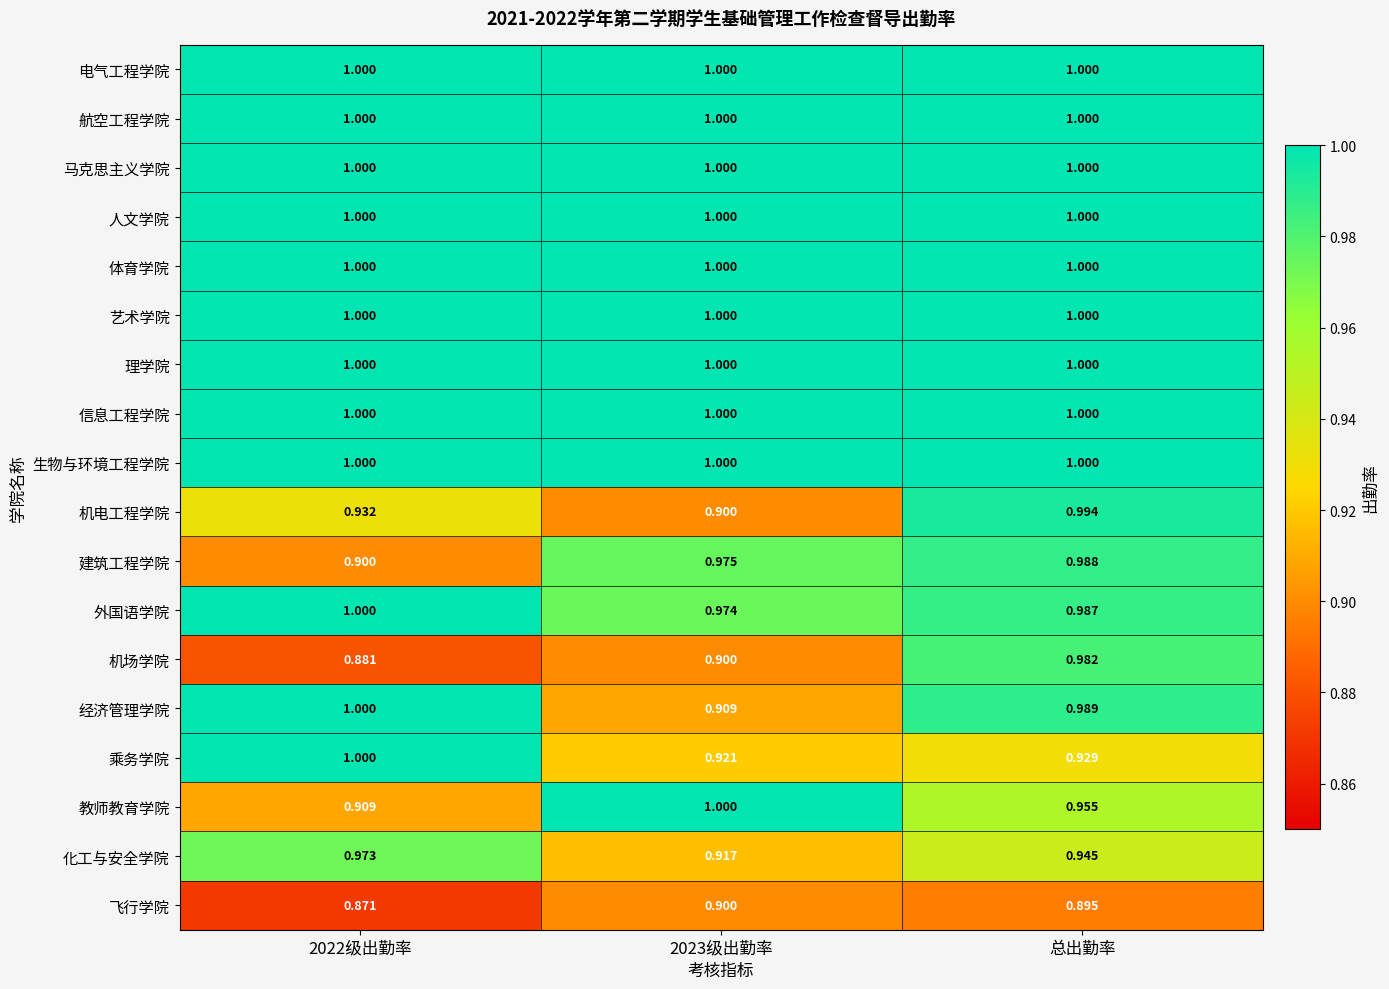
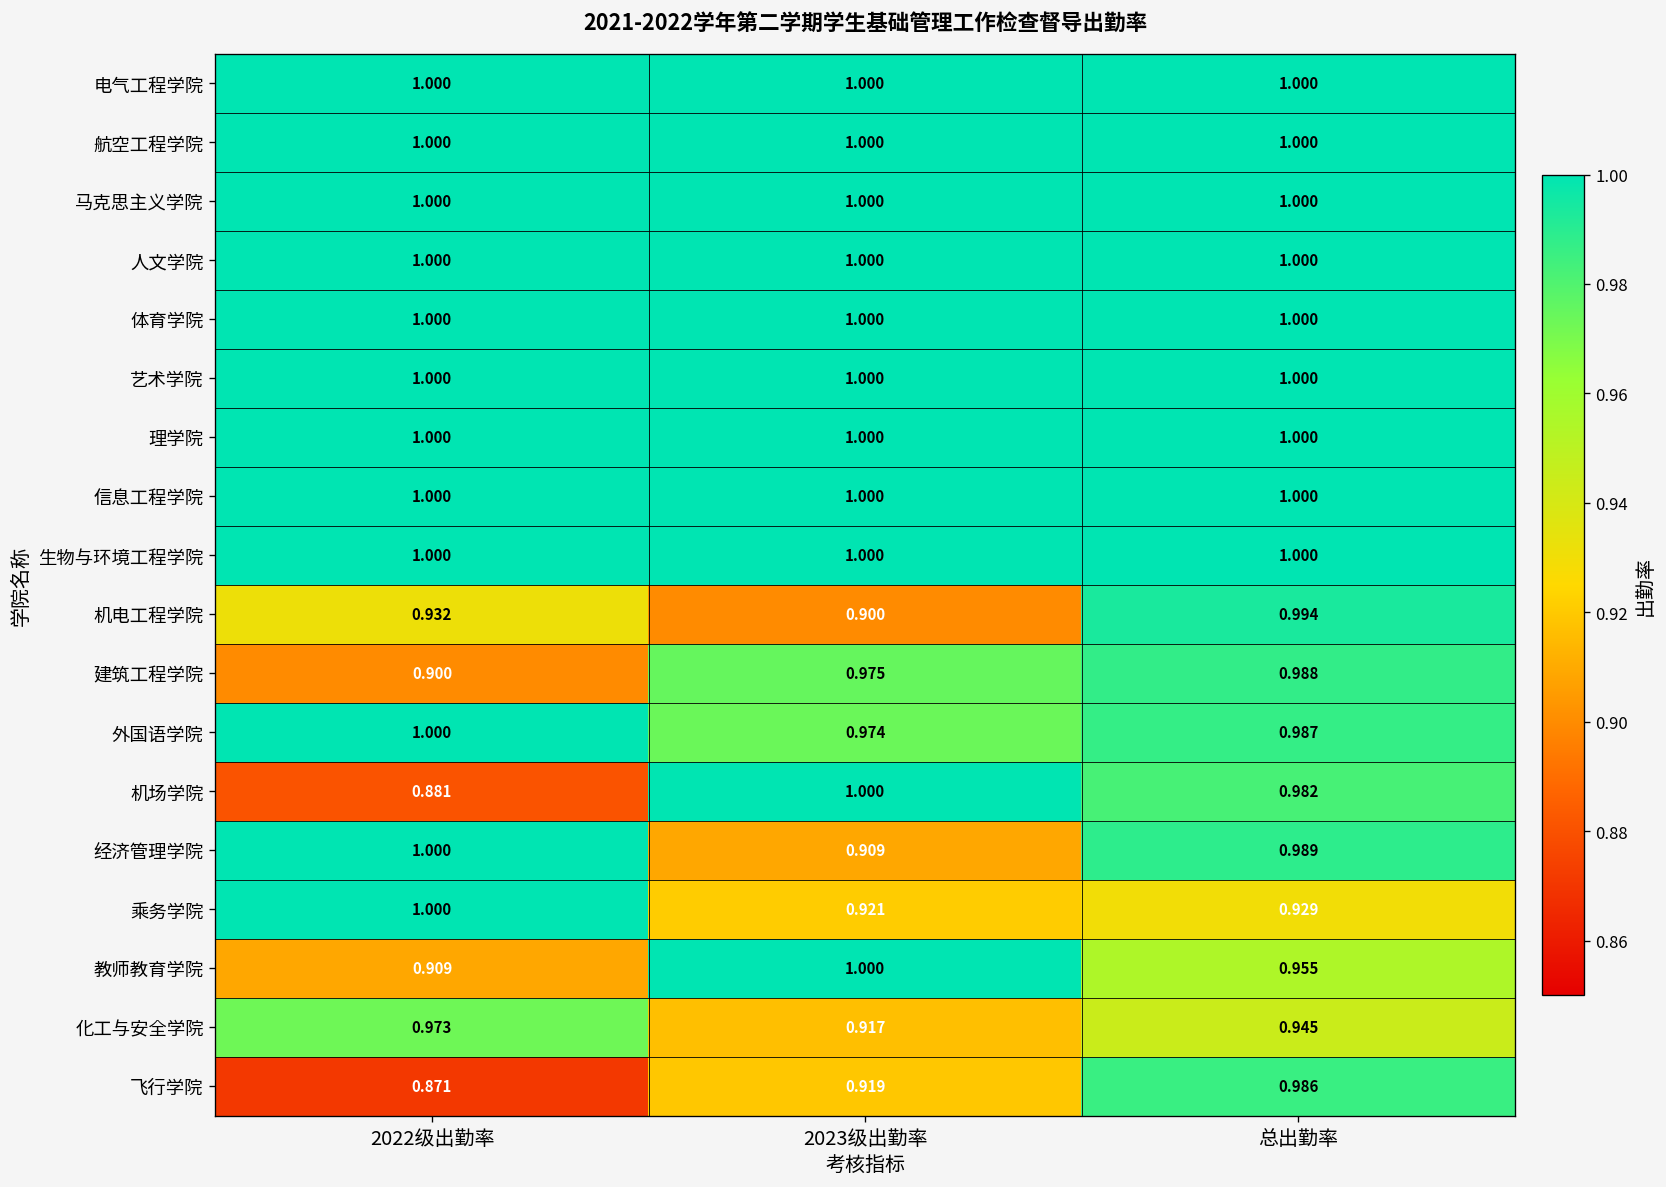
机场学院, 2023级出勤率: 0.900 -> 1.000
飞行学院, 2023级出勤率: 0.900 -> 0.919
飞行学院, 总出勤率: 0.895 -> 0.986
